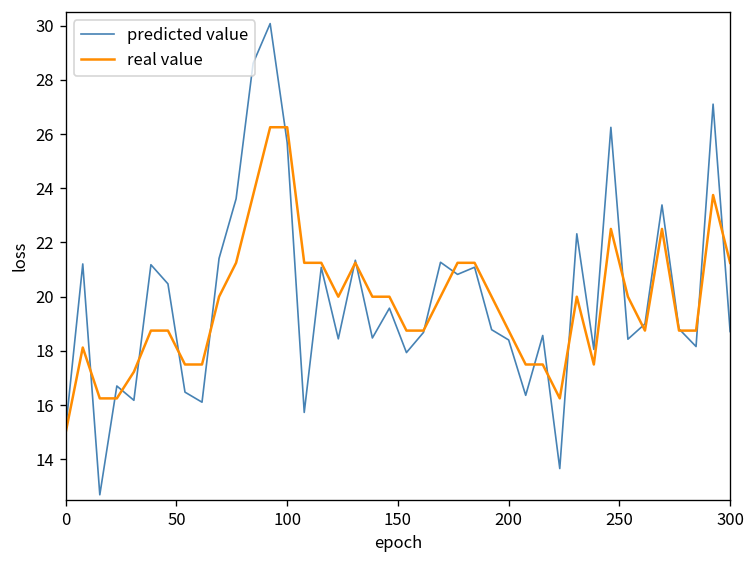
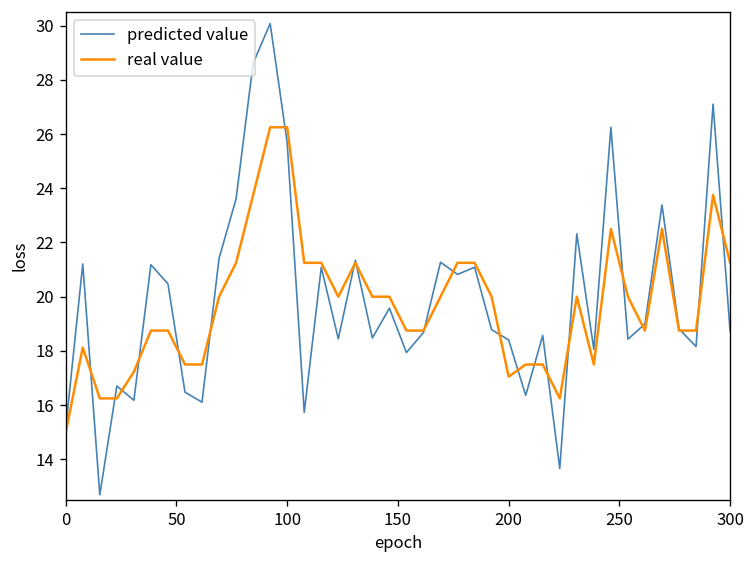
real value, 200: 18.8 -> 17.1
